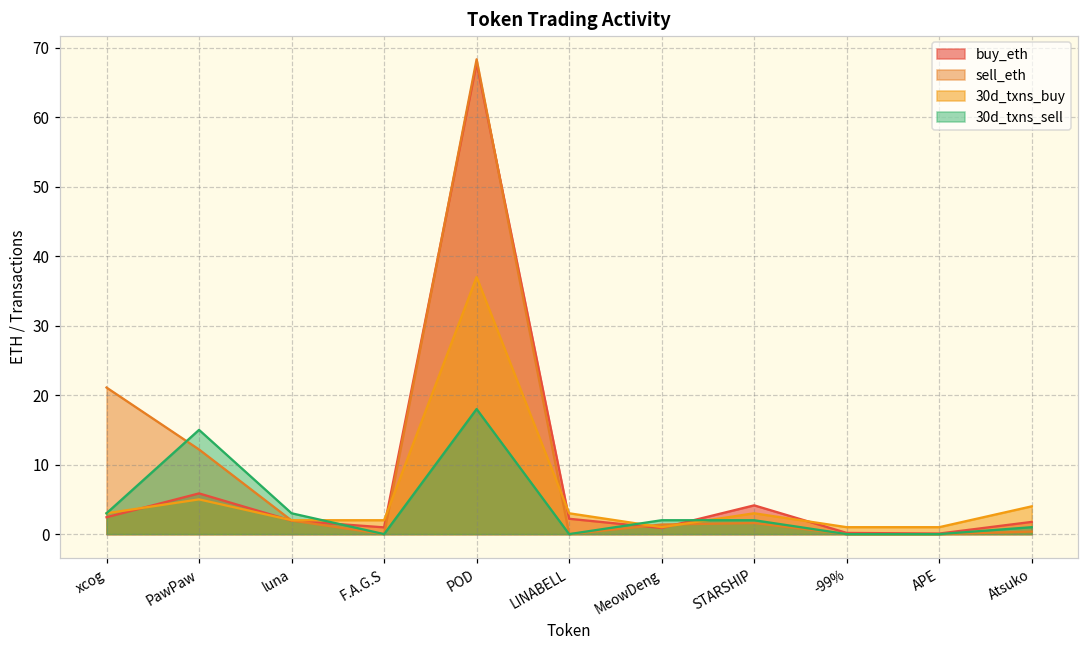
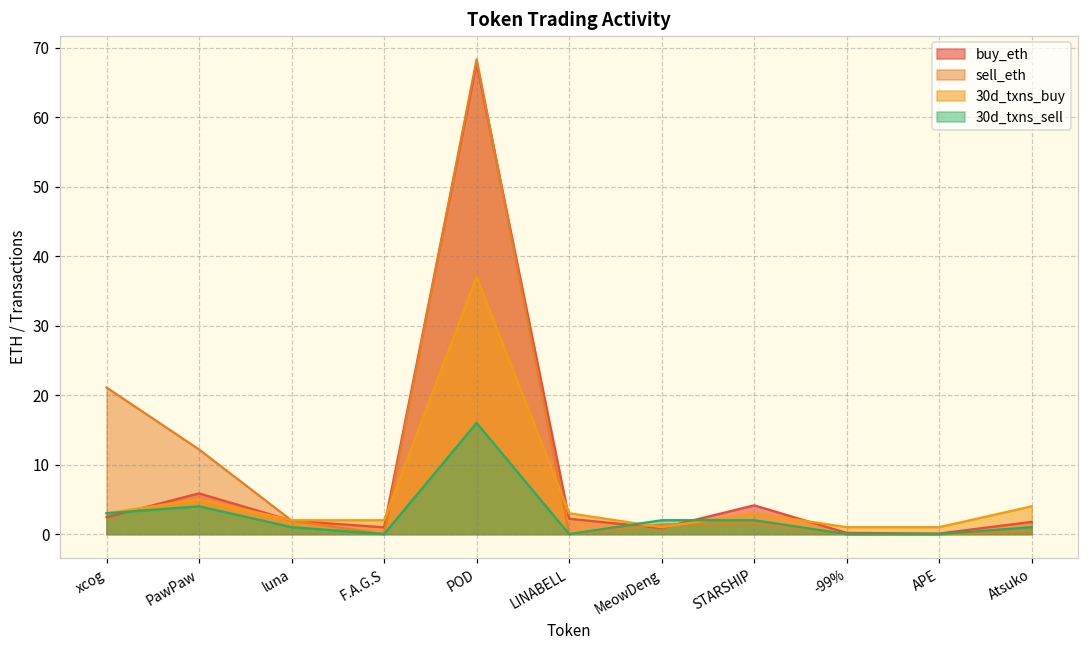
30d_txns_sell, PawPaw: 15 -> 4
30d_txns_sell, luna: 3 -> 1
30d_txns_sell, POD: 18 -> 16
